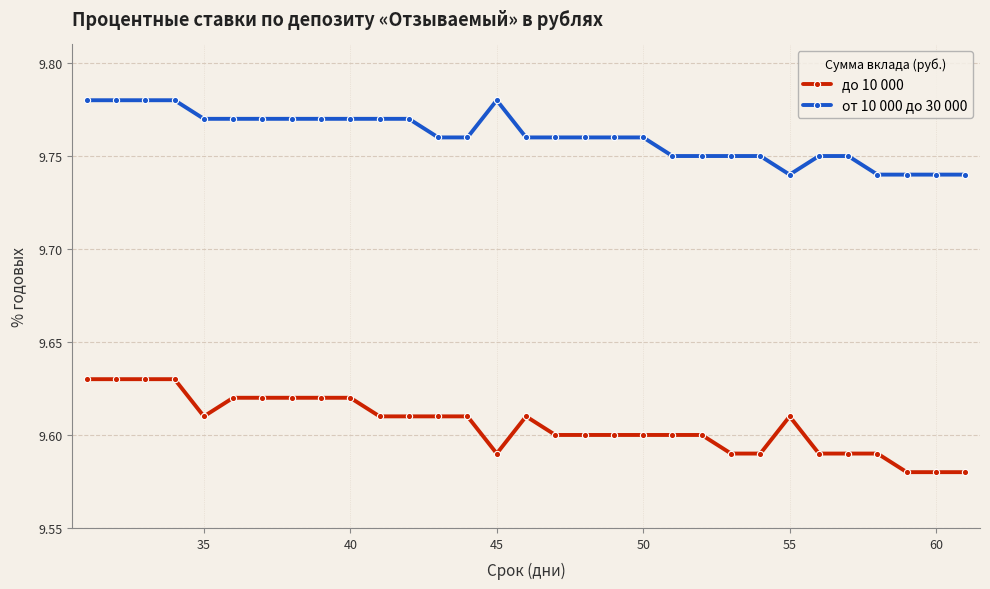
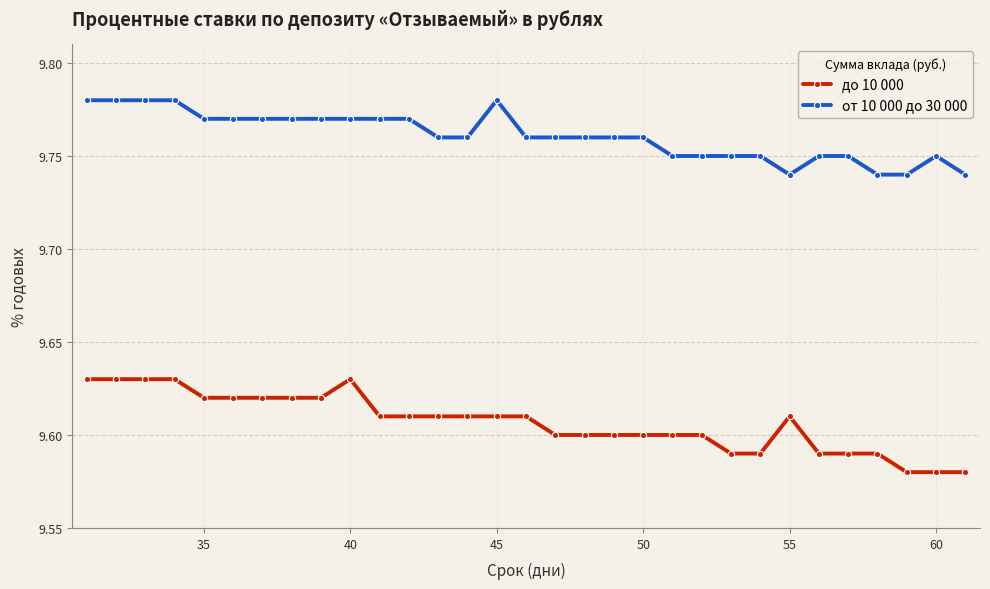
до 10 000, 35: 9.61 -> 9.62
до 10 000, 40: 9.62 -> 9.63
до 10 000, 45: 9.59 -> 9.61
от 10 000 до 30 000, 60: 9.74 -> 9.75
